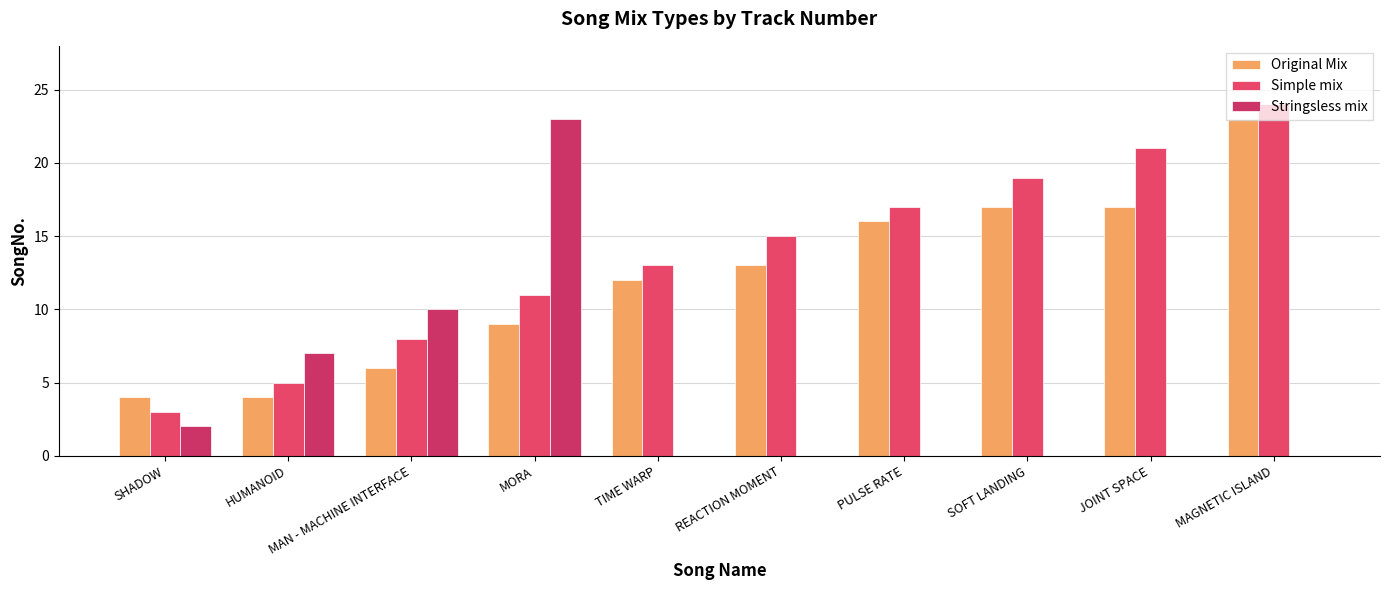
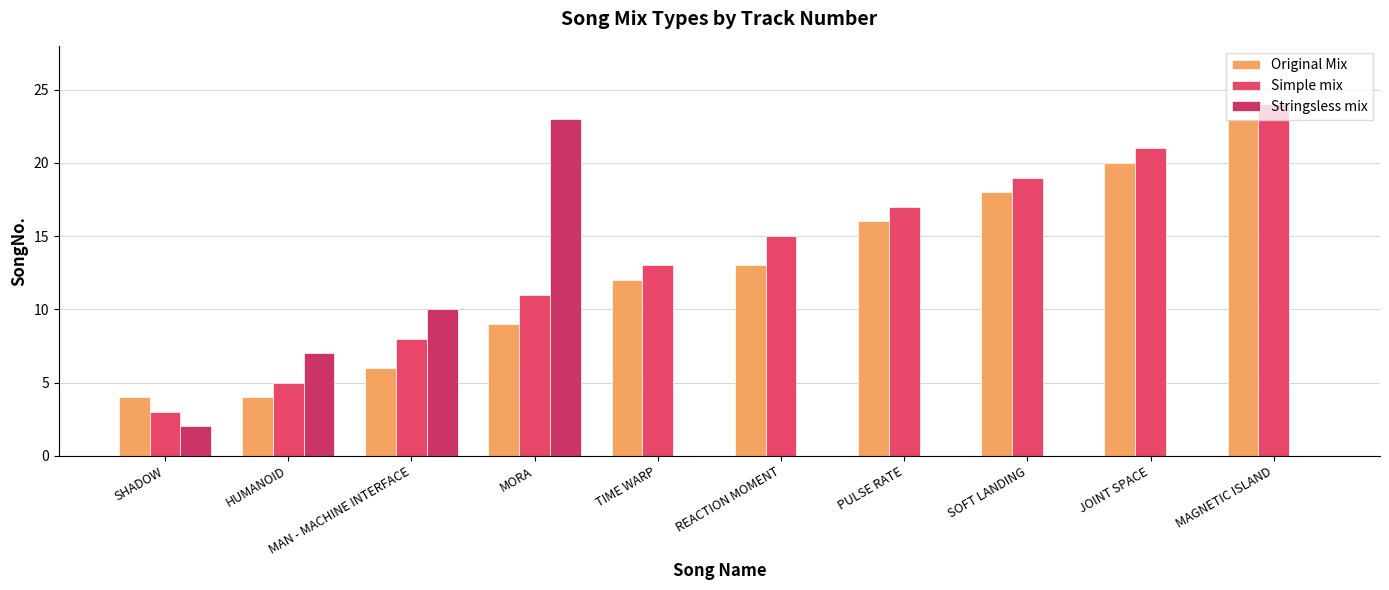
Original Mix, SOFT LANDING: 17 -> 18
Original Mix, JOINT SPACE: 17 -> 20
